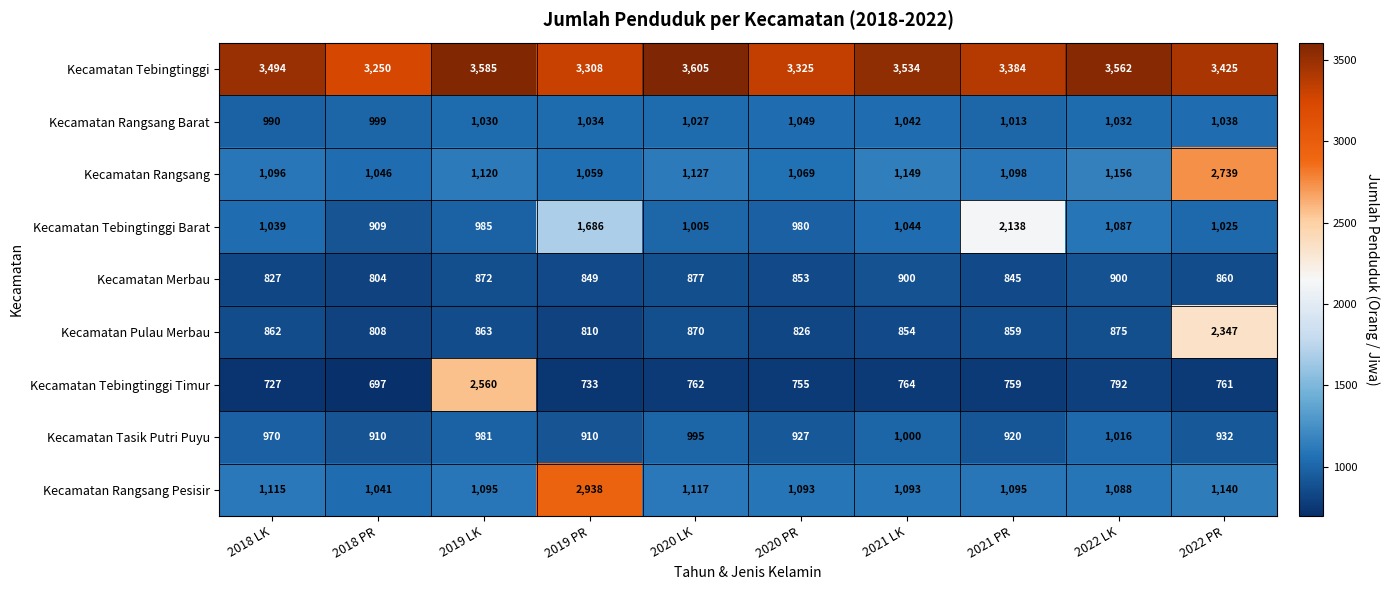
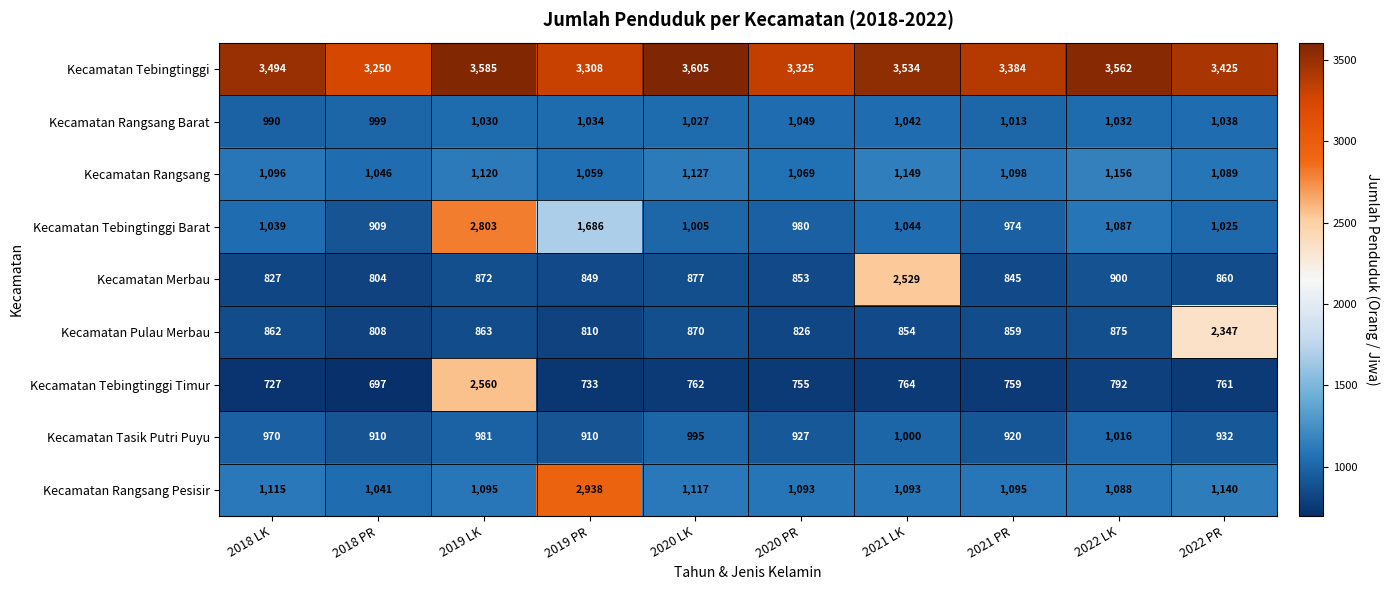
Kecamatan Rangsang, 2022 PR: 2,739 -> 1,089
Kecamatan Tebingtinggi Barat, 2019 LK: 985 -> 2,803
Kecamatan Tebingtinggi Barat, 2021 PR: 2,138 -> 974
Kecamatan Merbau, 2021 LK: 900 -> 2,529
